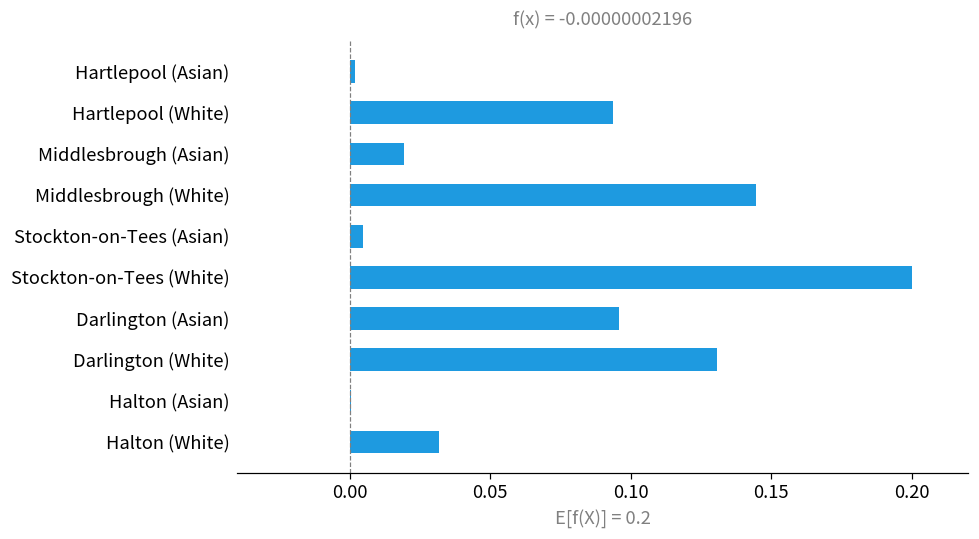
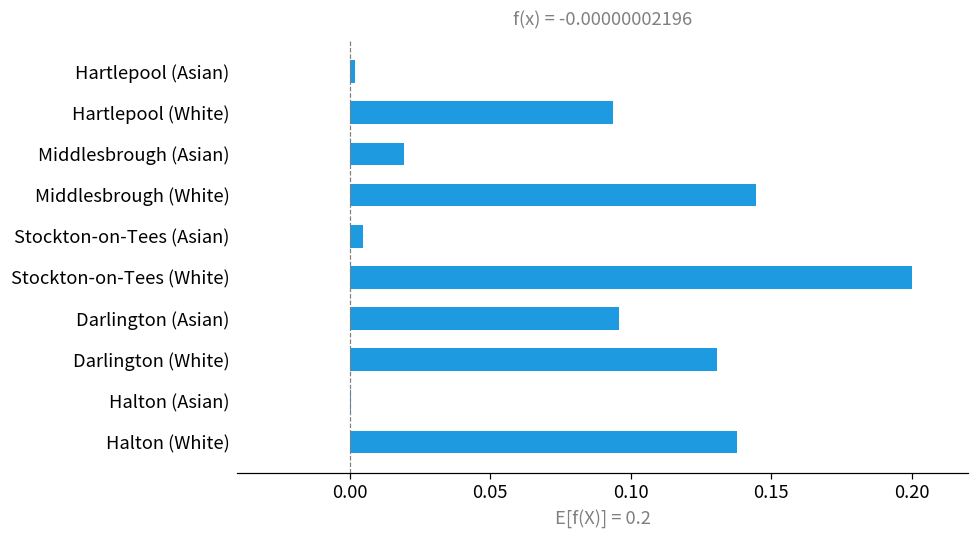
Halton (White): 0.032 -> 0.138
